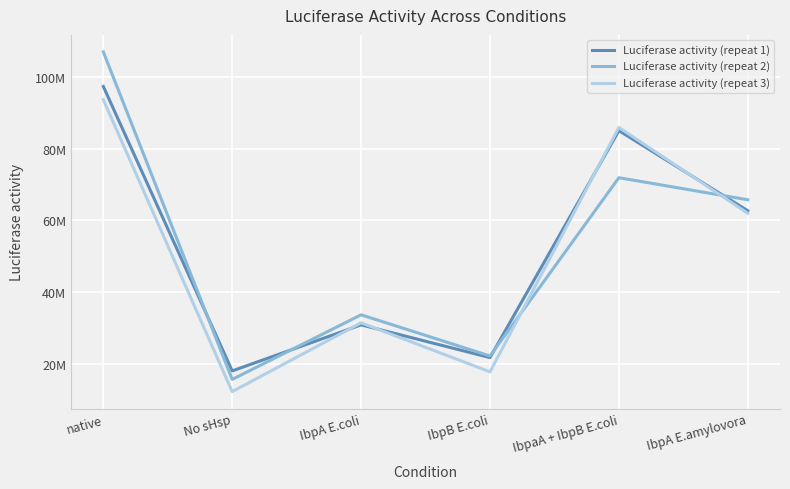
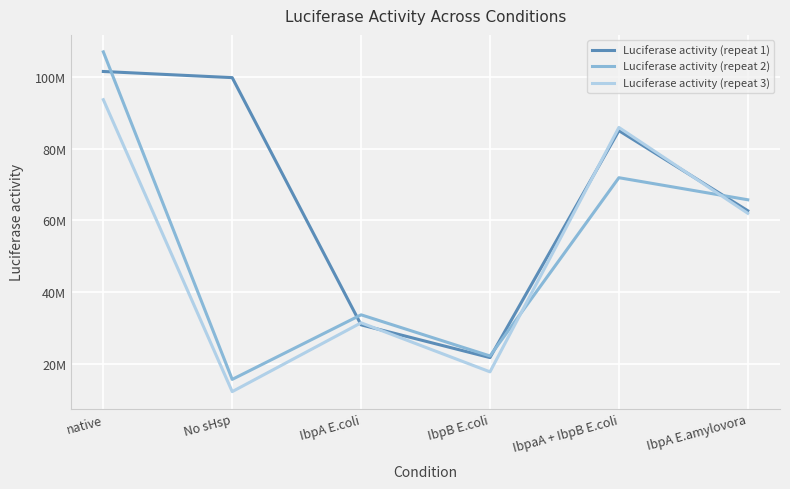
Luciferase activity (repeat 1), native: 97000000 -> 102000000
Luciferase activity (repeat 1), No sHsp: 18000000 -> 100000000
